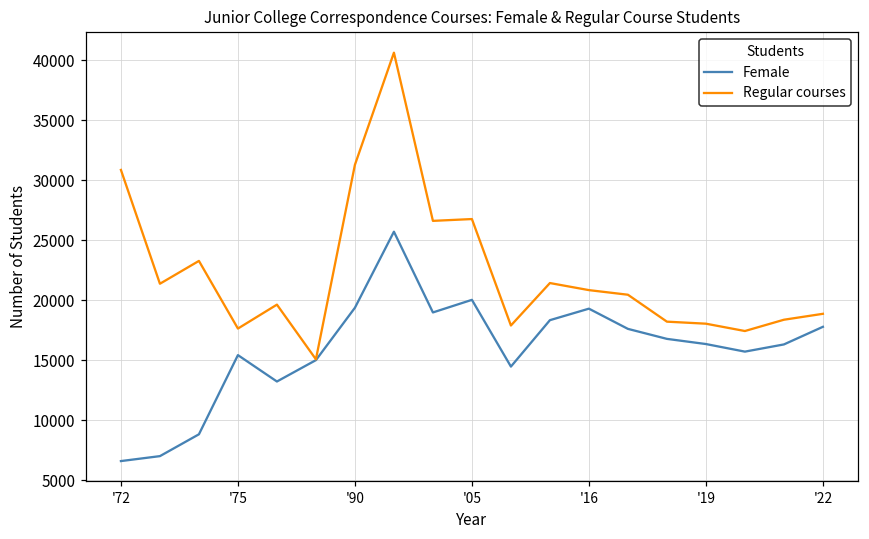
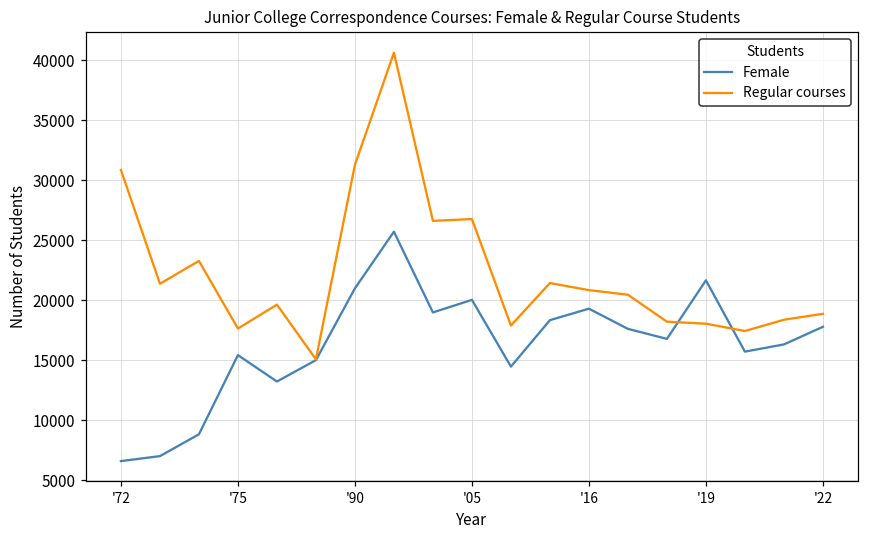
Female, '90: 19400 -> 21000
Female, '19: 16400 -> 21700
